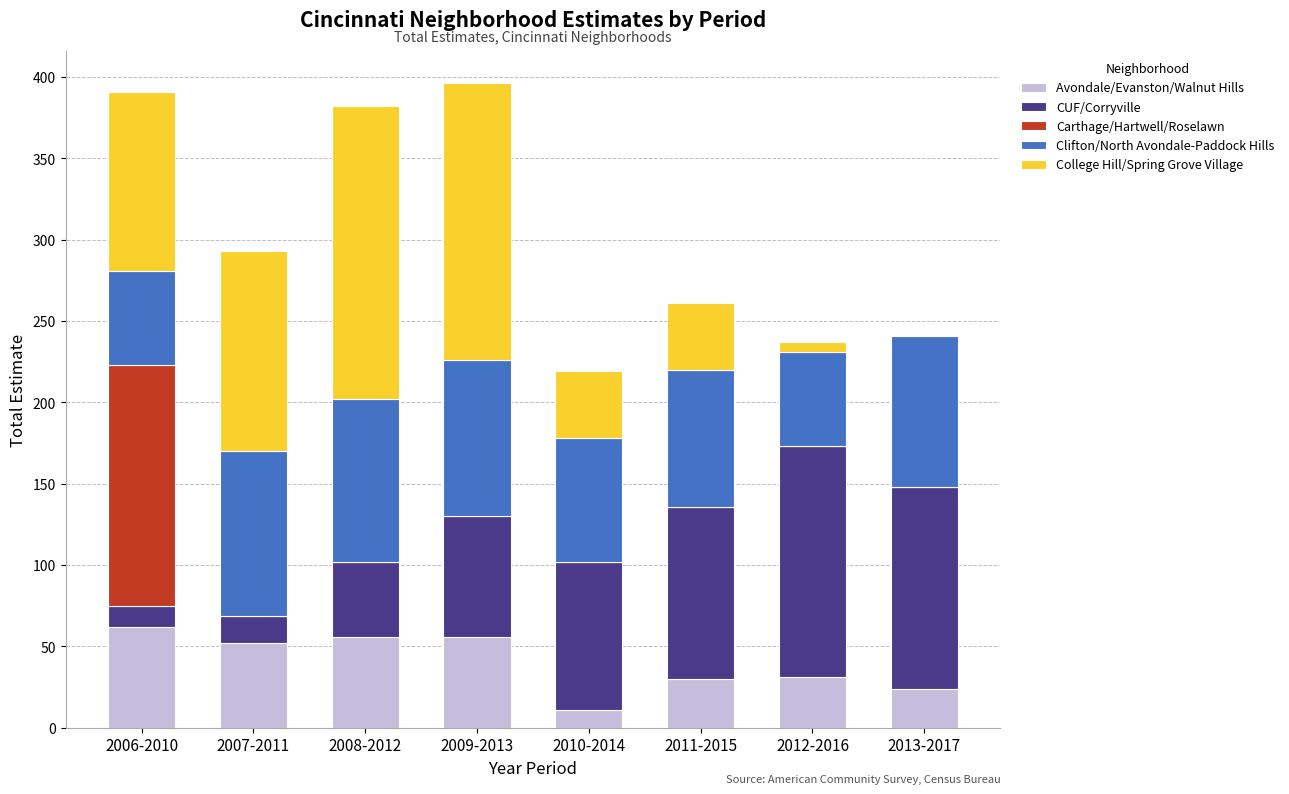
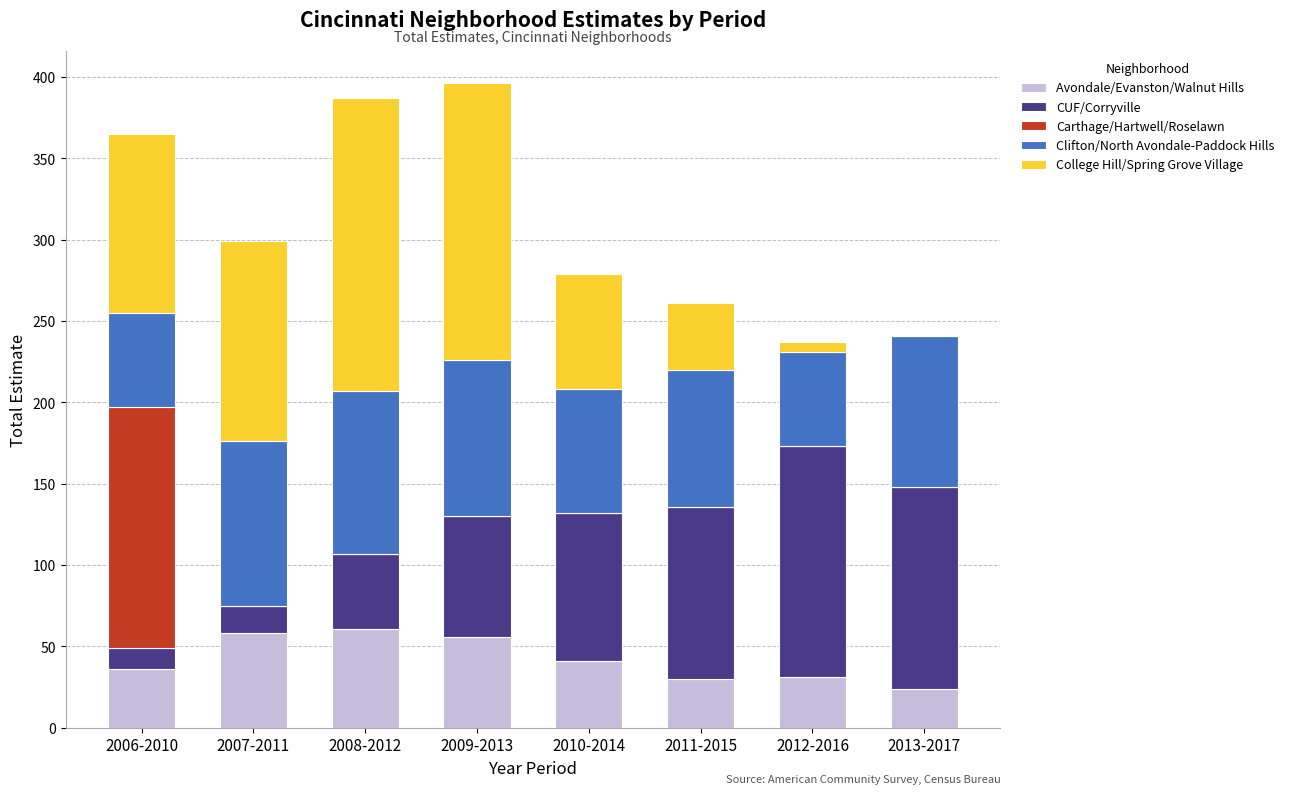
Avondale/Evanston/Walnut Hills, 2006-2010: 62 -> 36
Avondale/Evanston/Walnut Hills, 2007-2011: 52 -> 58
Avondale/Evanston/Walnut Hills, 2008-2012: 56 -> 61
Avondale/Evanston/Walnut Hills, 2010-2014: 11 -> 41
College Hill/Spring Grove Village, 2010-2014: 41 -> 71
